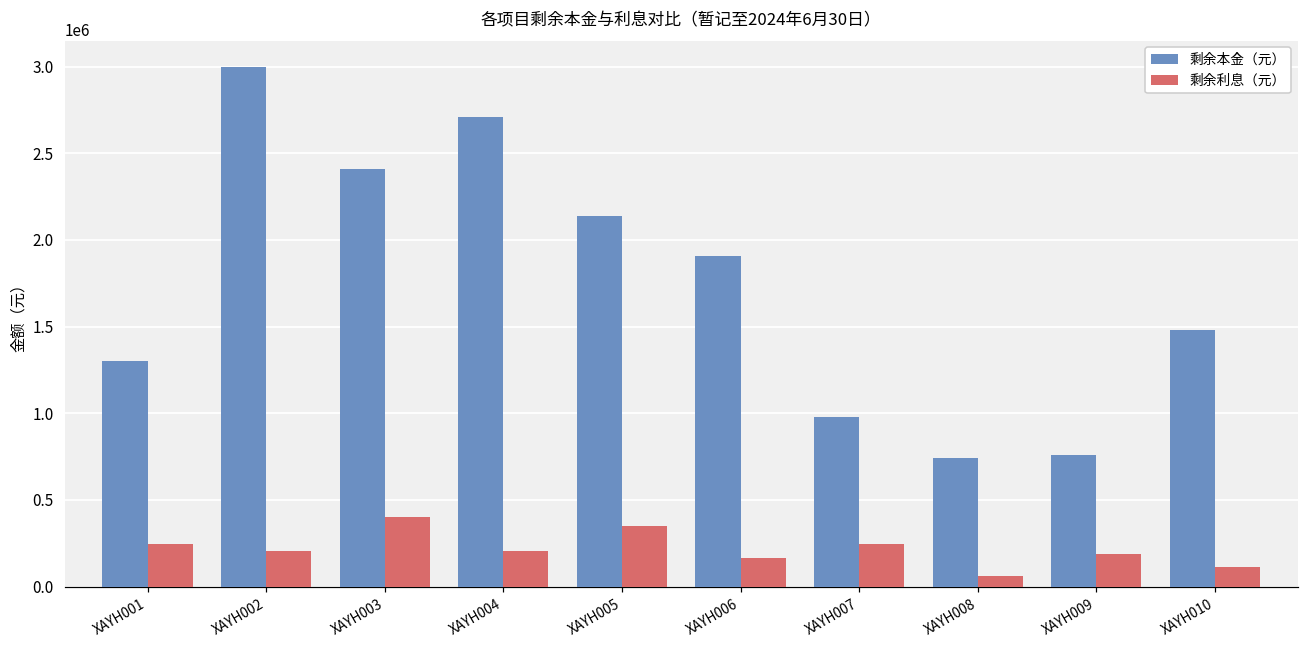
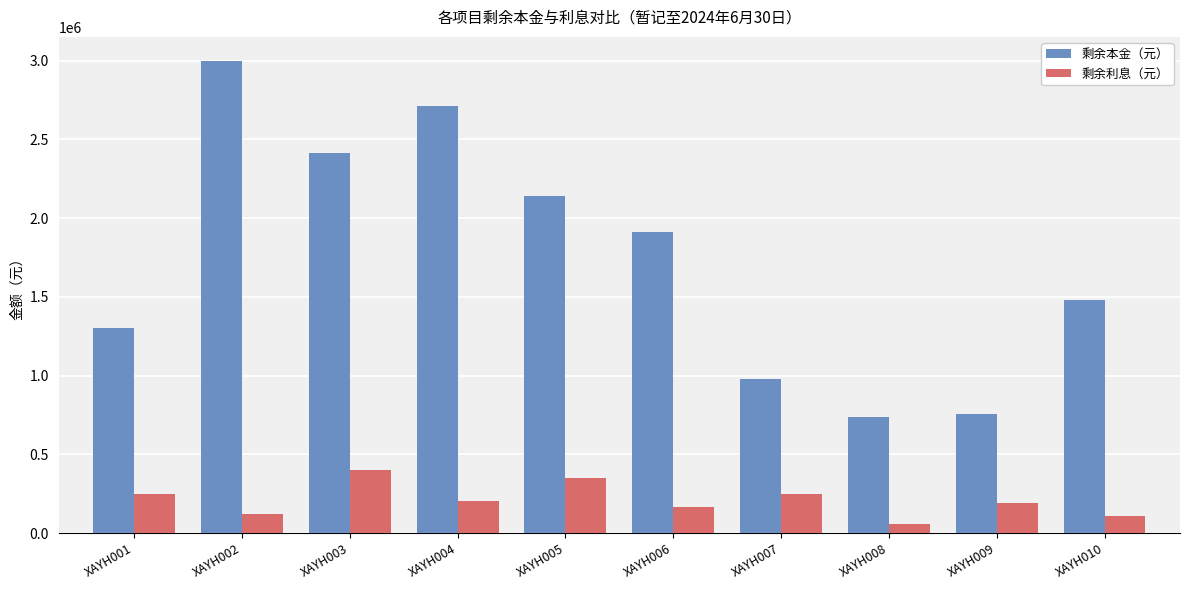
剩余利息（元）, XAYH002: 210000 -> 120000
